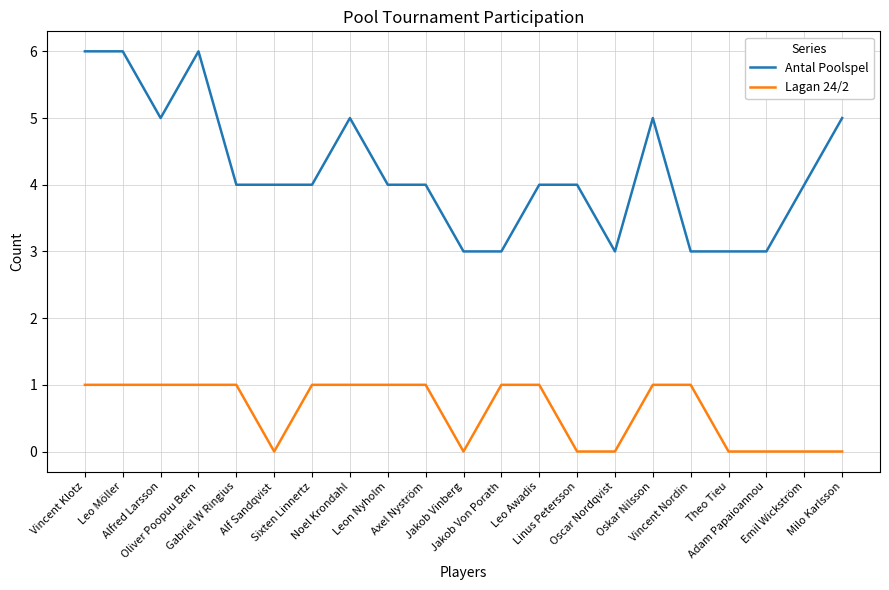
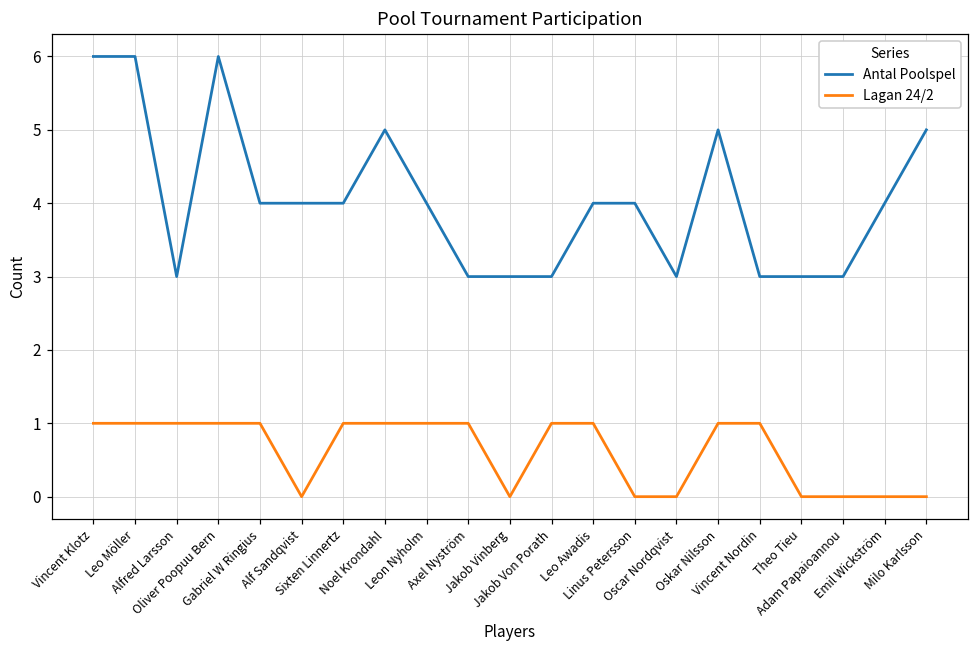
Antal Poolspel, Alfred Larsson: 5 -> 3
Antal Poolspel, Axel Nyström: 4 -> 3
